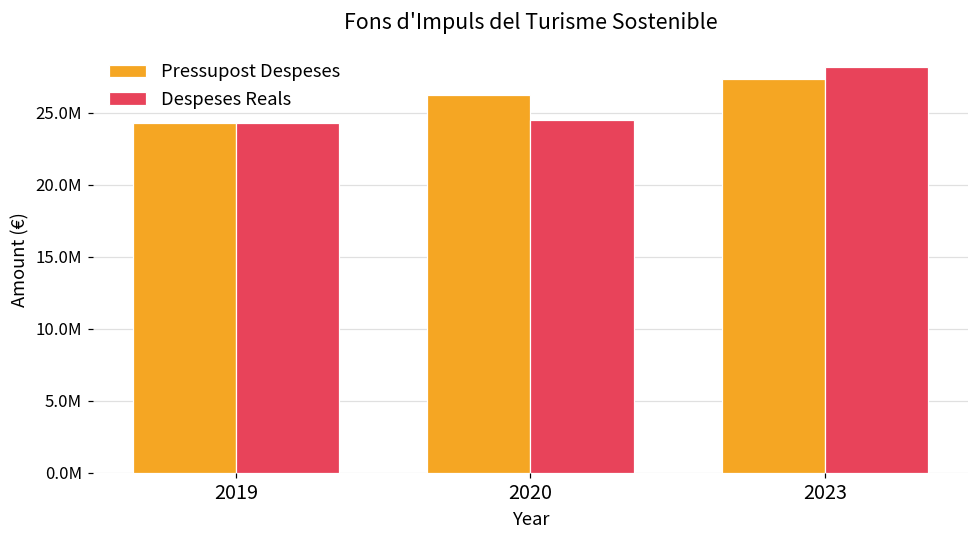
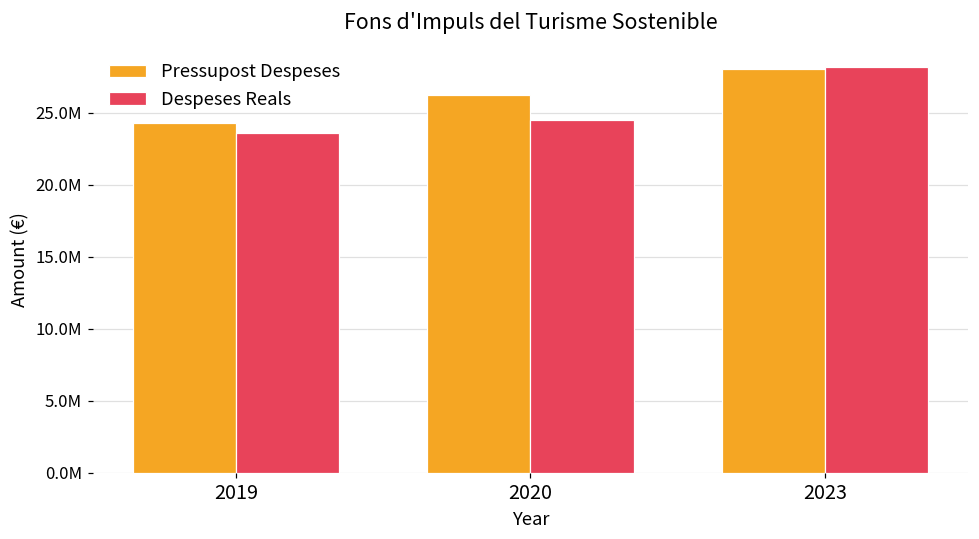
Despeses Reals, 2019: 24300000 -> 23600000
Pressupost Despeses, 2023: 27400000 -> 28000000
